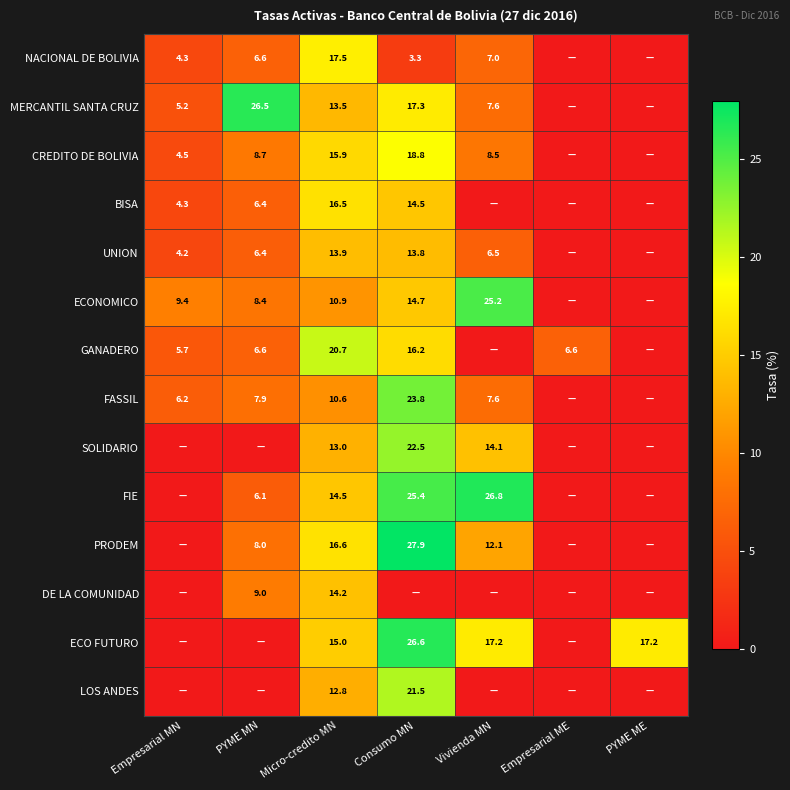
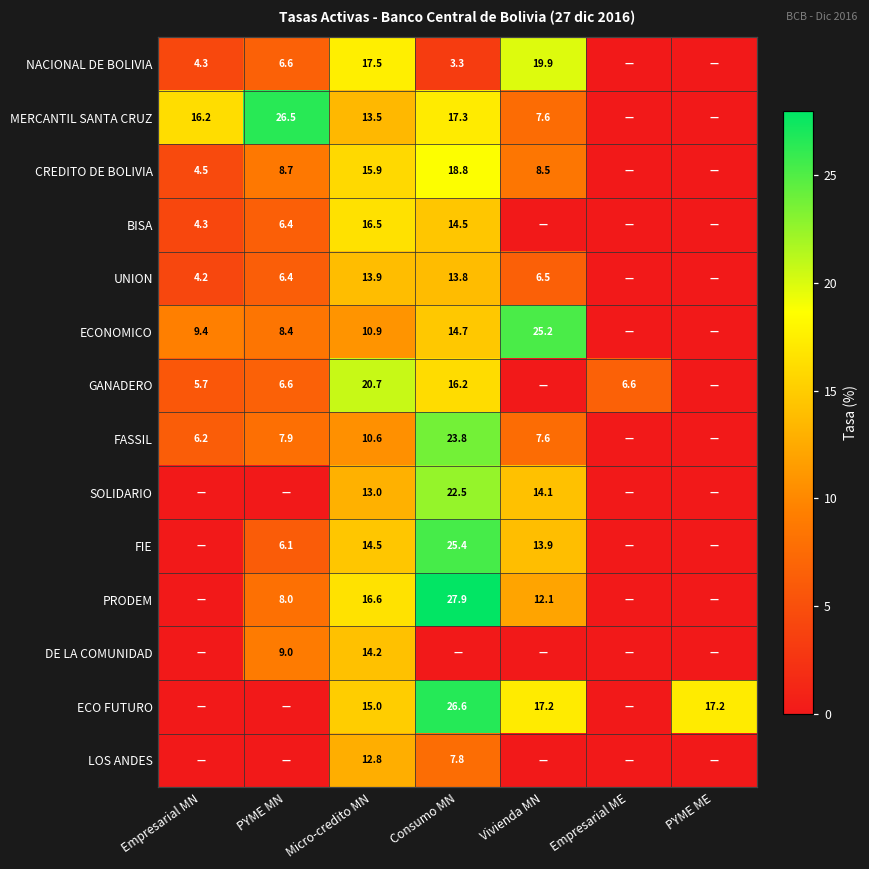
NACIONAL DE BOLIVIA, Vivienda MN: 7.0 -> 19.9
MERCANTIL SANTA CRUZ, Empresarial MN: 5.2 -> 16.2
FIE, Vivienda MN: 26.8 -> 13.9
LOS ANDES, Consumo MN: 21.5 -> 7.8
